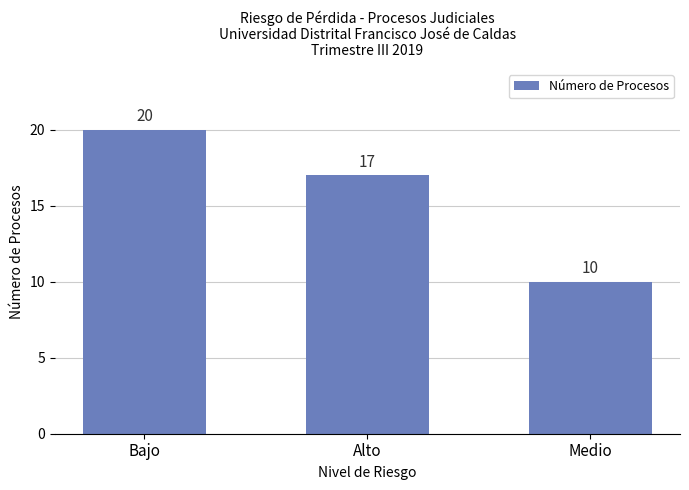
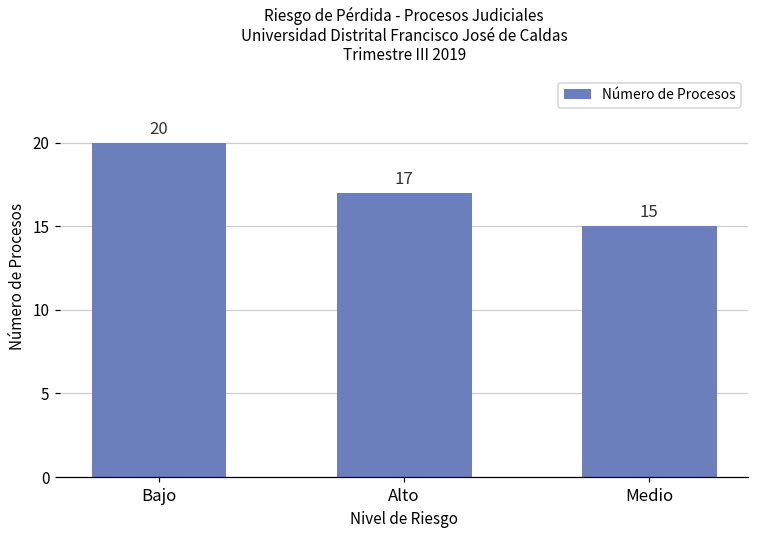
Medio: 10 -> 15
